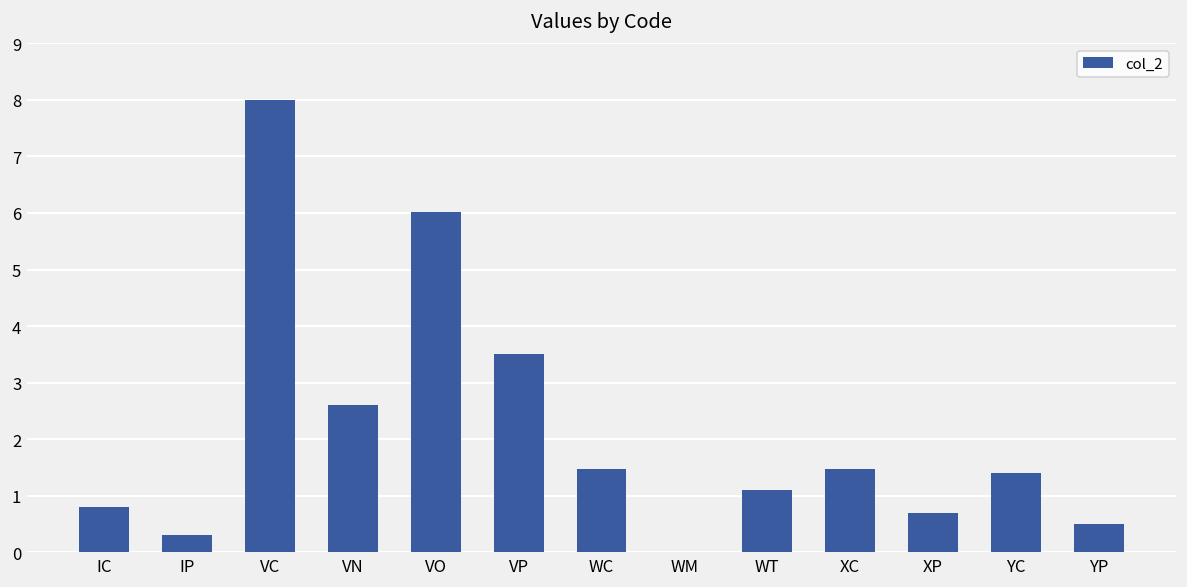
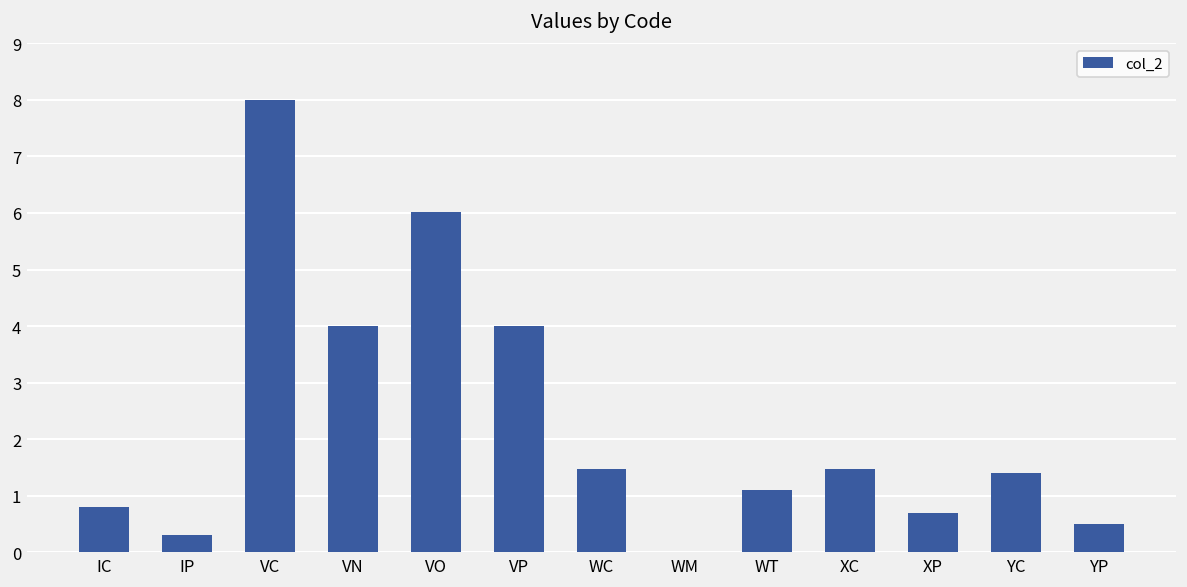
VN: 2.6 -> 4.0
VP: 3.5 -> 4.0
